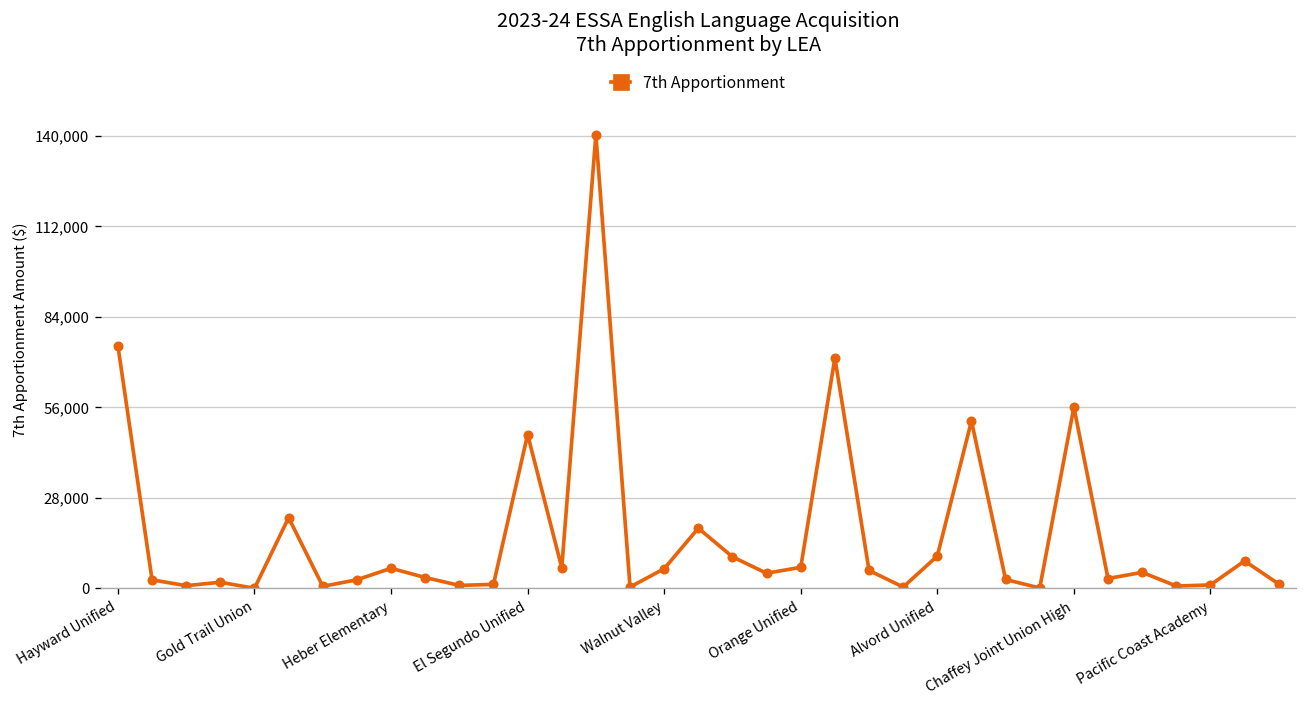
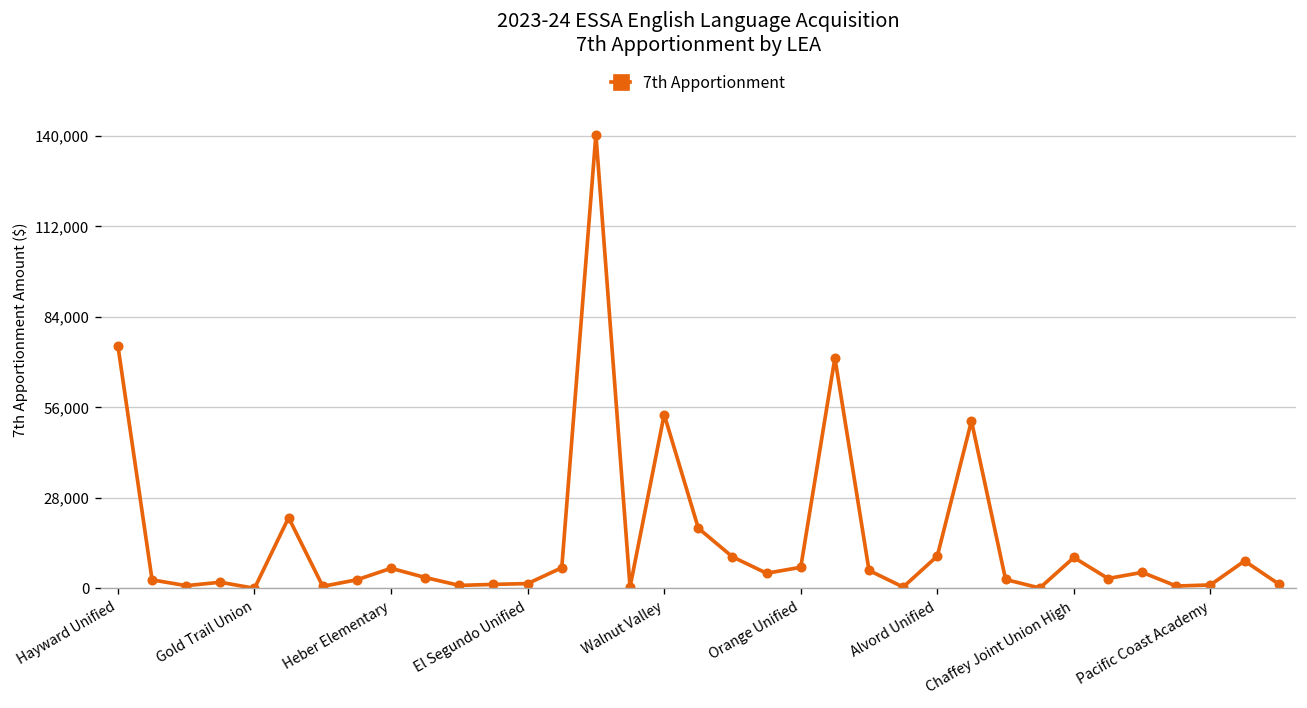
El Segundo Unified: 48,000 -> 1,000
Walnut Valley: 6,000 -> 54,000
Chaffey Joint Union High: 56,000 -> 10,000
